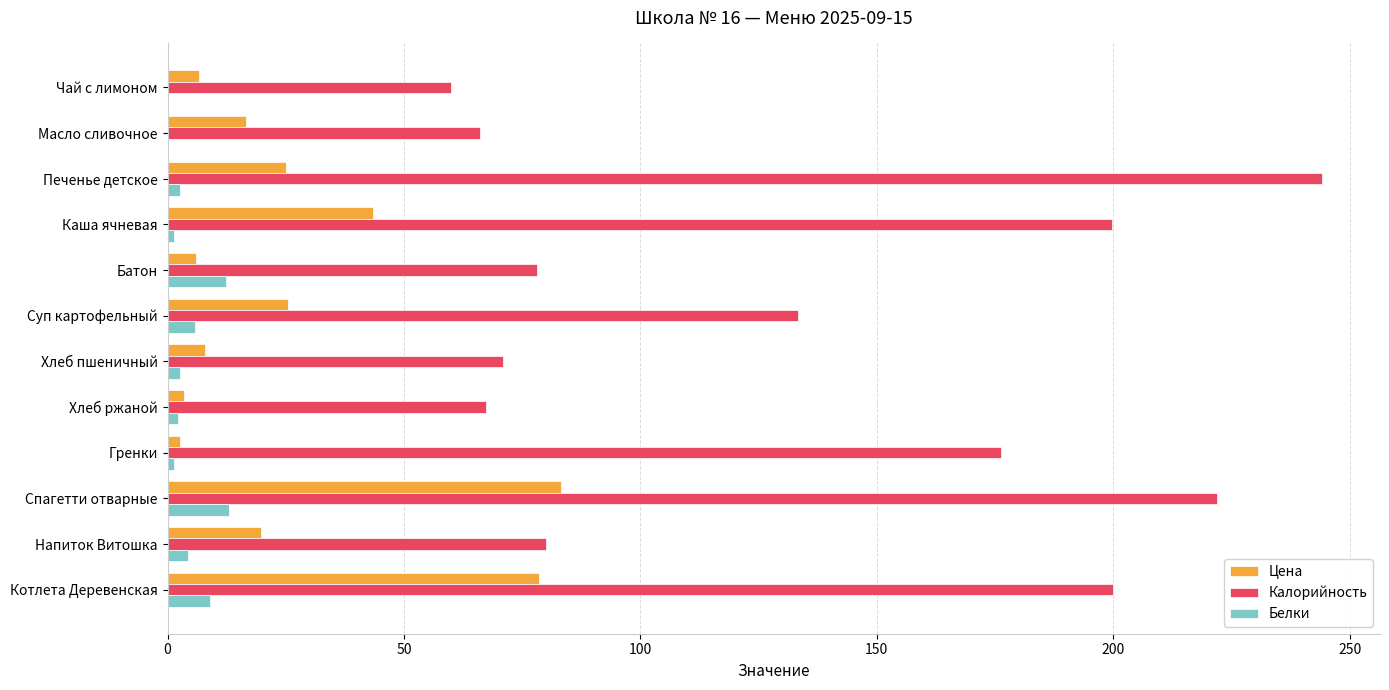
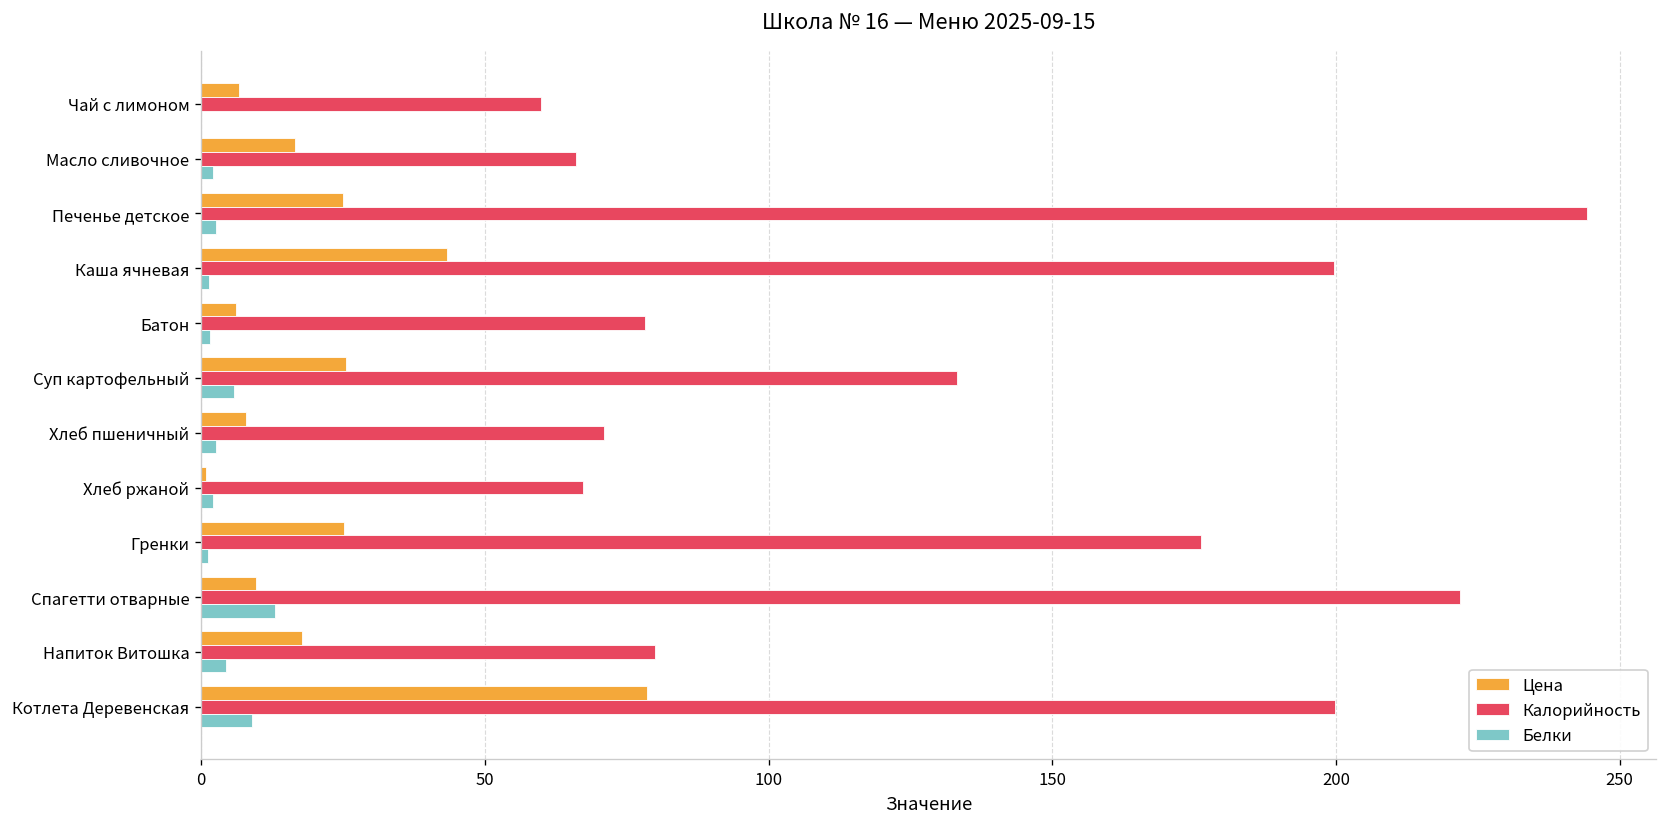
Белки, Масло сливочное: 0 -> 2
Белки, Батон: 12 -> 2
Цена, Хлеб ржаной: 4 -> 1
Цена, Гренки: 3 -> 25
Цена, Спагетти отварные: 83 -> 10
Цена, Напиток Витошка: 20 -> 18
